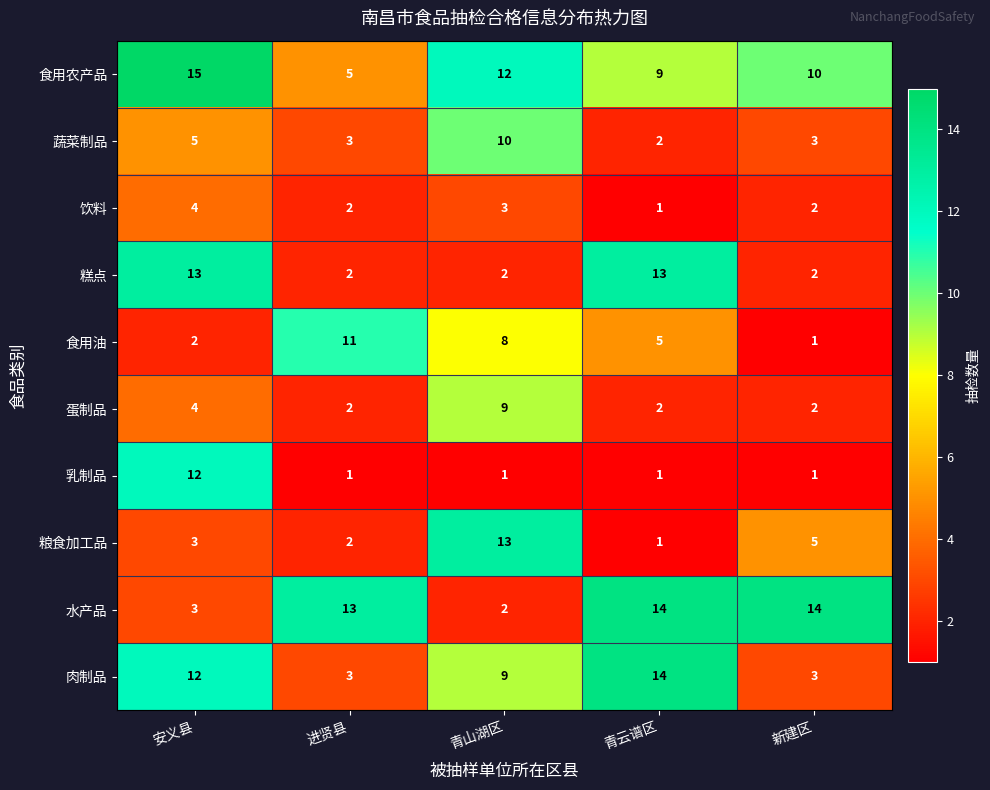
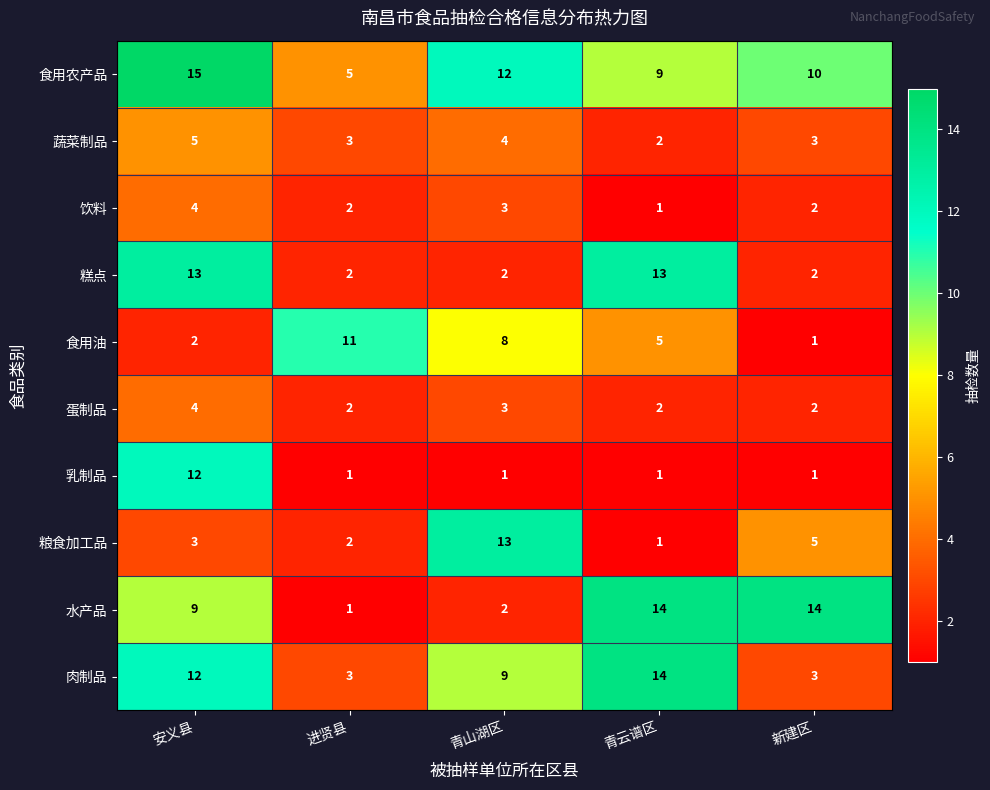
蔬菜制品, 青山湖区: 10 -> 4
蛋制品, 青山湖区: 9 -> 3
水产品, 安义县: 3 -> 9
水产品, 进贤县: 13 -> 1
